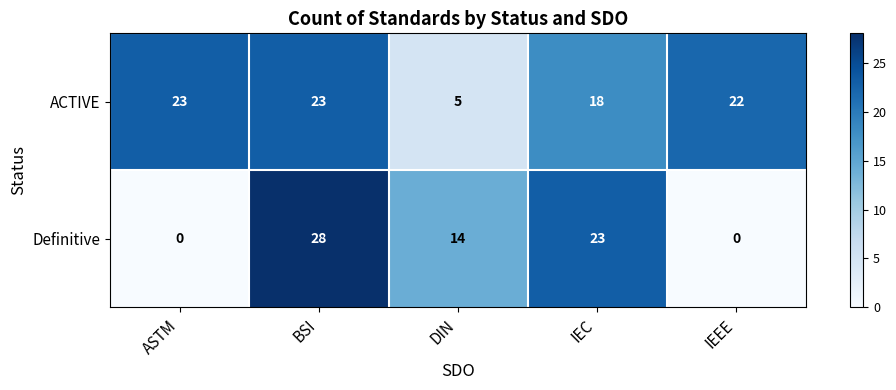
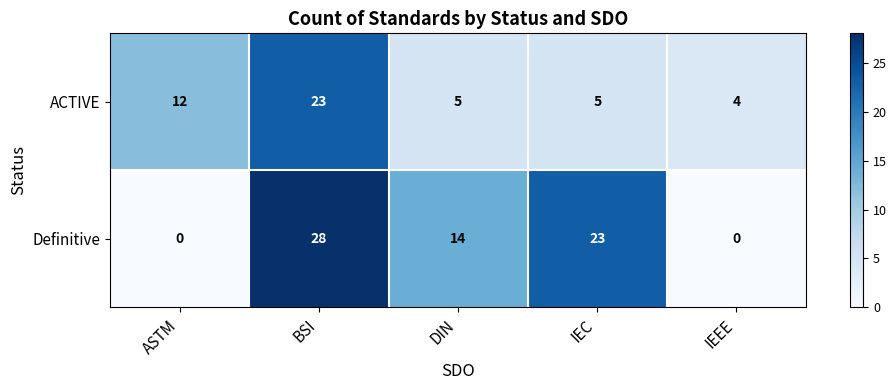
ACTIVE, ASTM: 23 -> 12
ACTIVE, IEC: 18 -> 5
ACTIVE, IEEE: 22 -> 4
